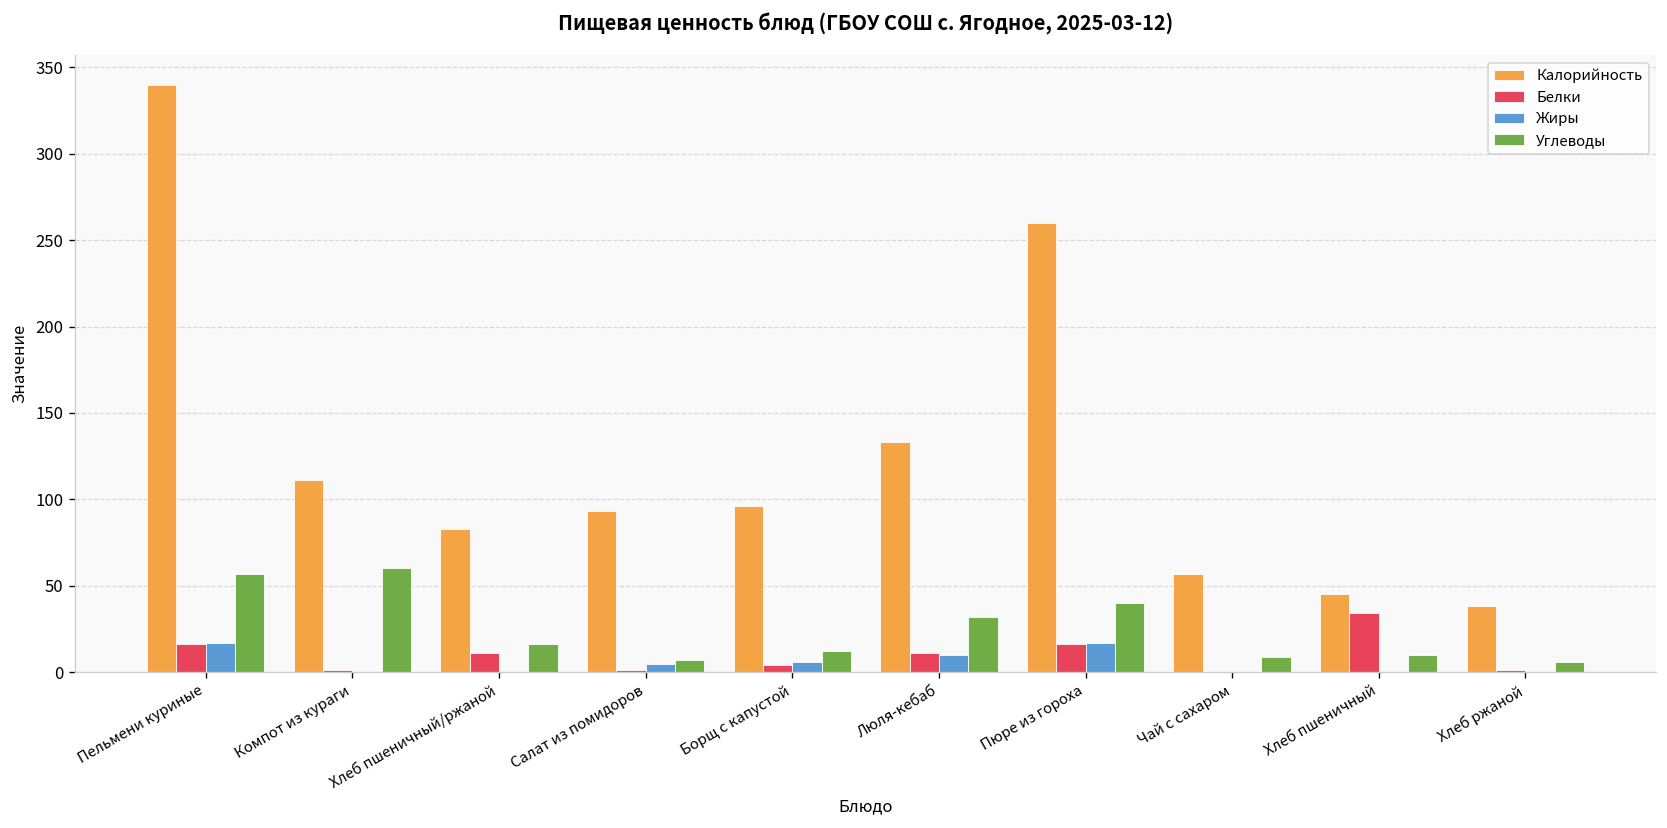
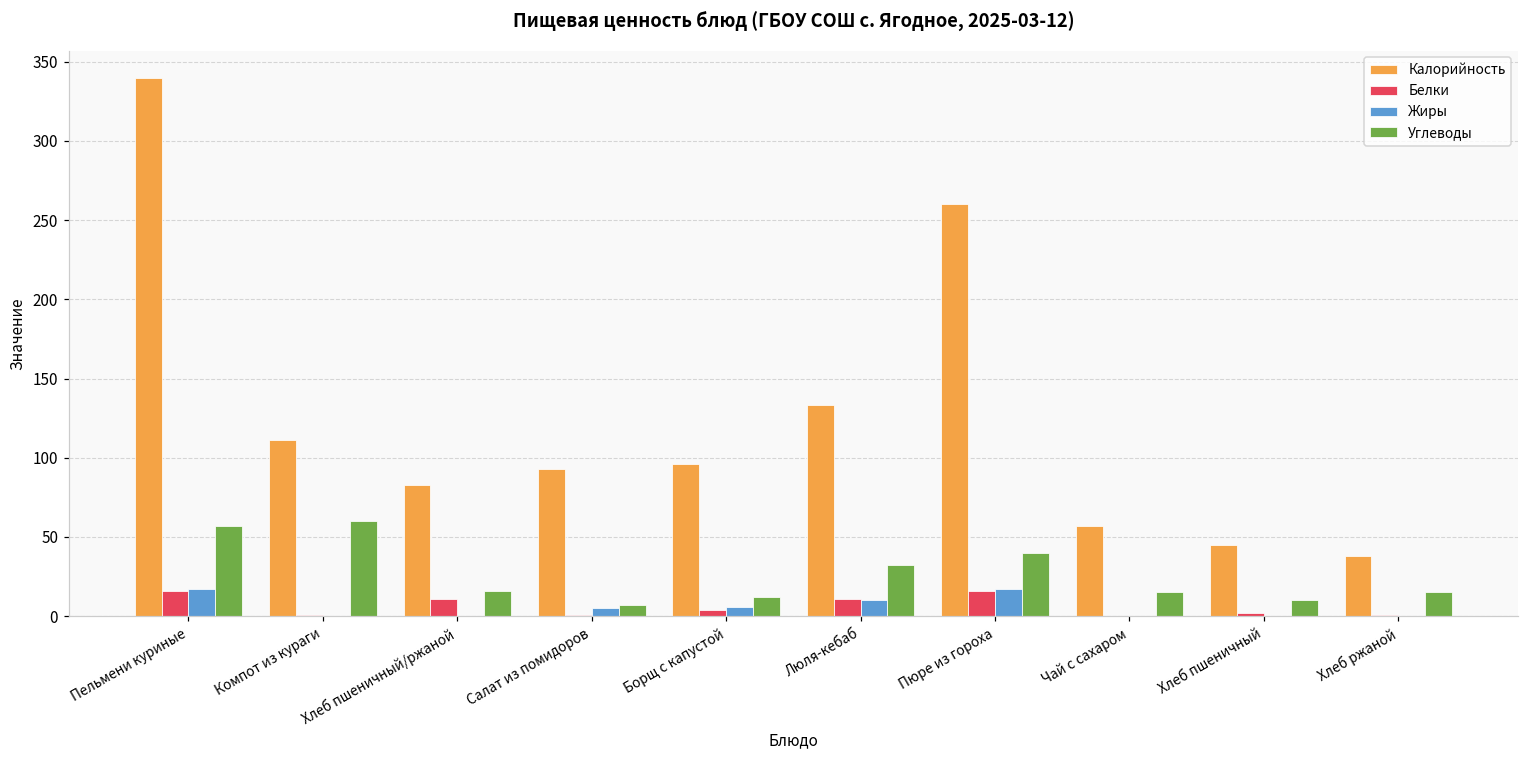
Углеводы, Чай с сахаром: 9 -> 15
Белки, Хлеб пшеничный: 34 -> 2
Углеводы, Хлеб ржаной: 6 -> 15
